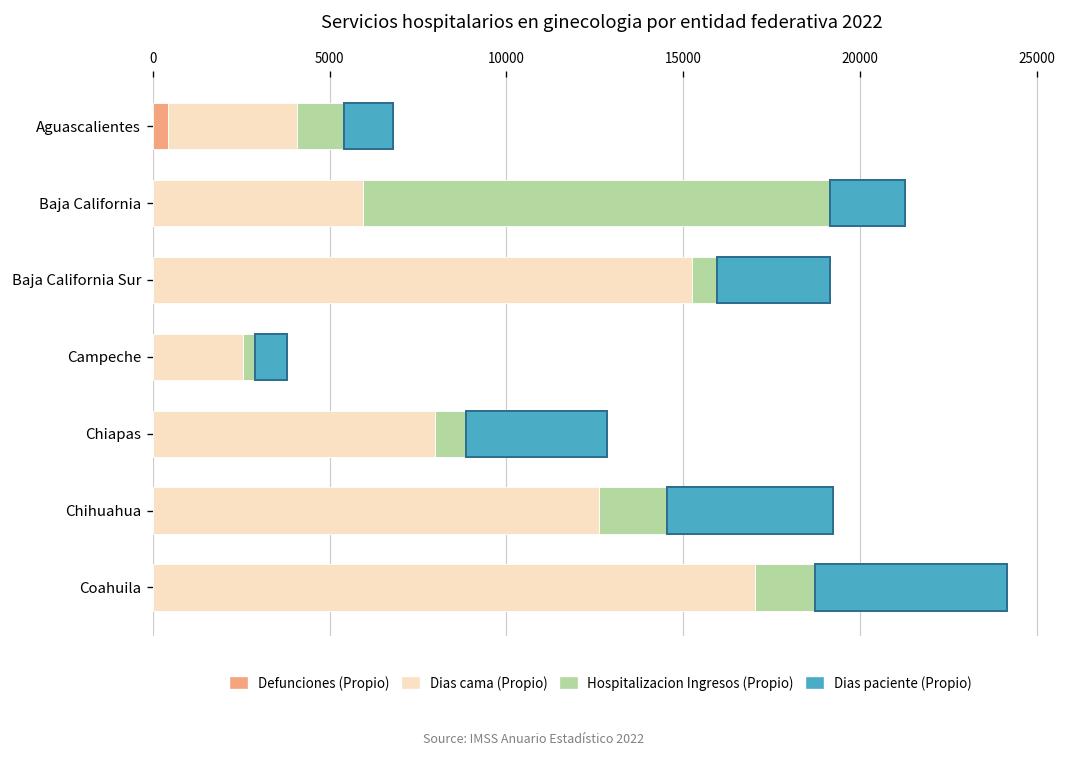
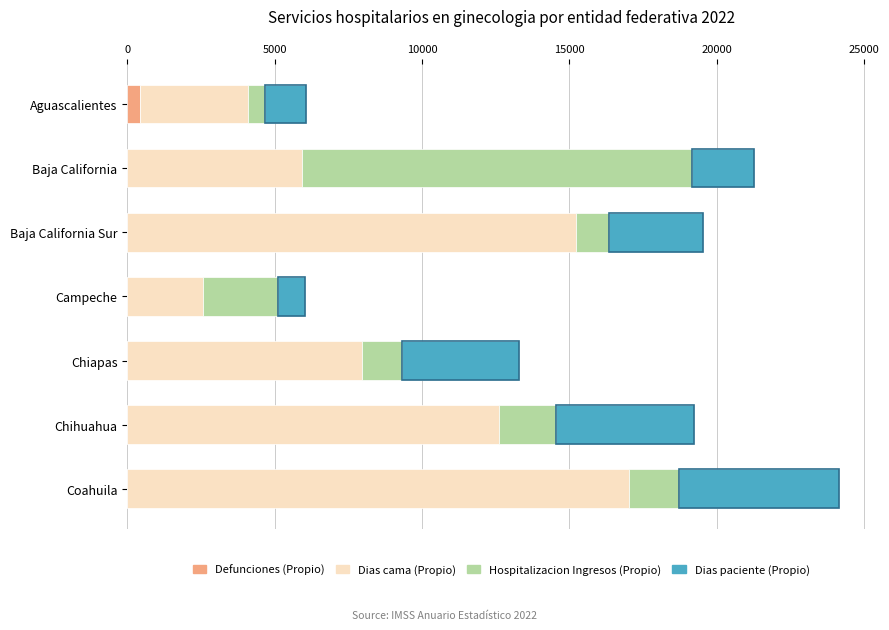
Hospitalizacion Ingresos (Propio), Aguascalientes: 1300 -> 600
Hospitalizacion Ingresos (Propio), Baja California Sur: 700 -> 1100
Hospitalizacion Ingresos (Propio), Campeche: 300 -> 2600
Hospitalizacion Ingresos (Propio), Chiapas: 900 -> 1400
